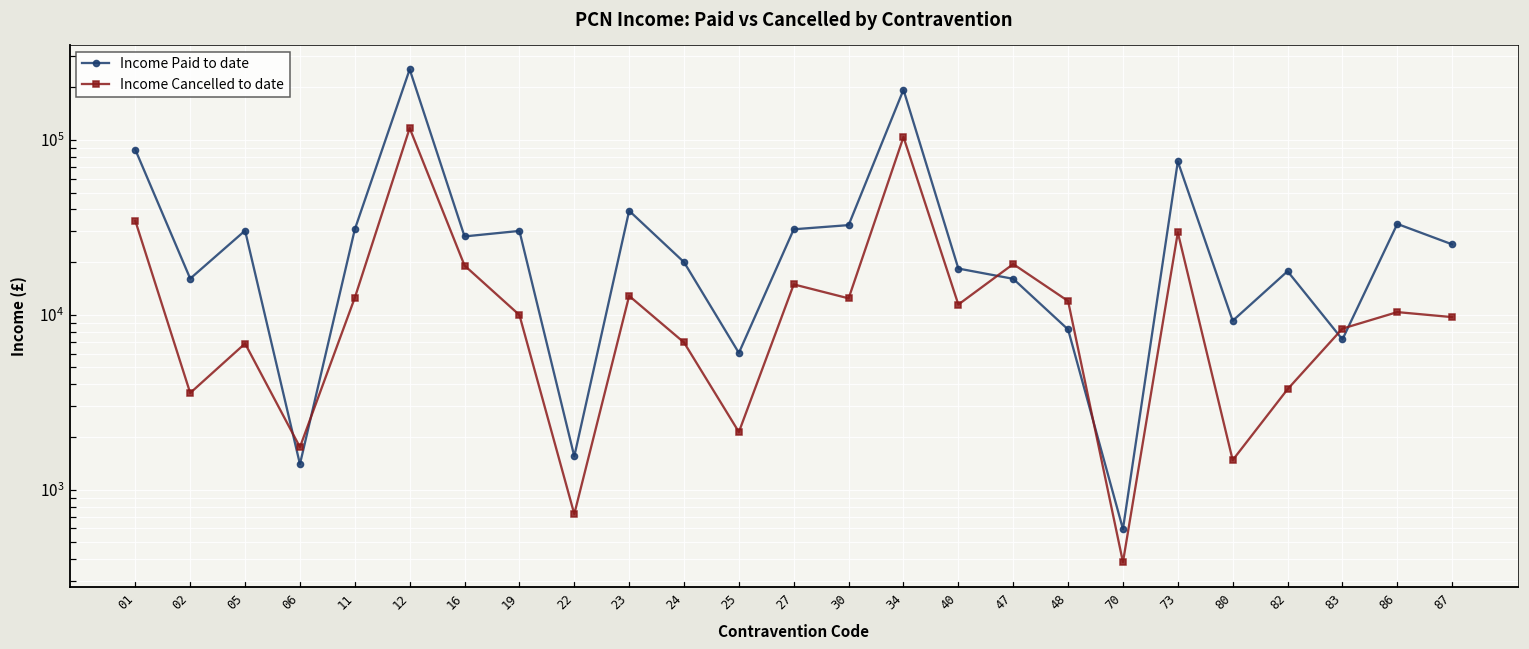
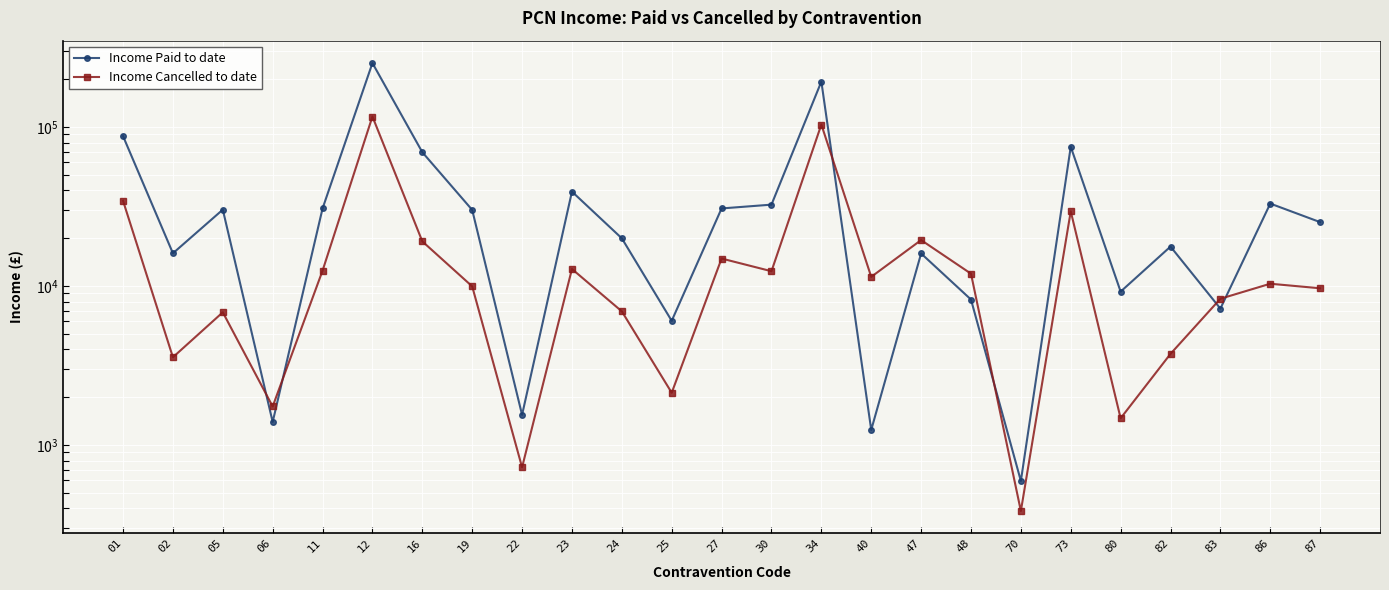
Income Paid to date, 16: 28000 -> 70000
Income Paid to date, 40: 18000 -> 1200
